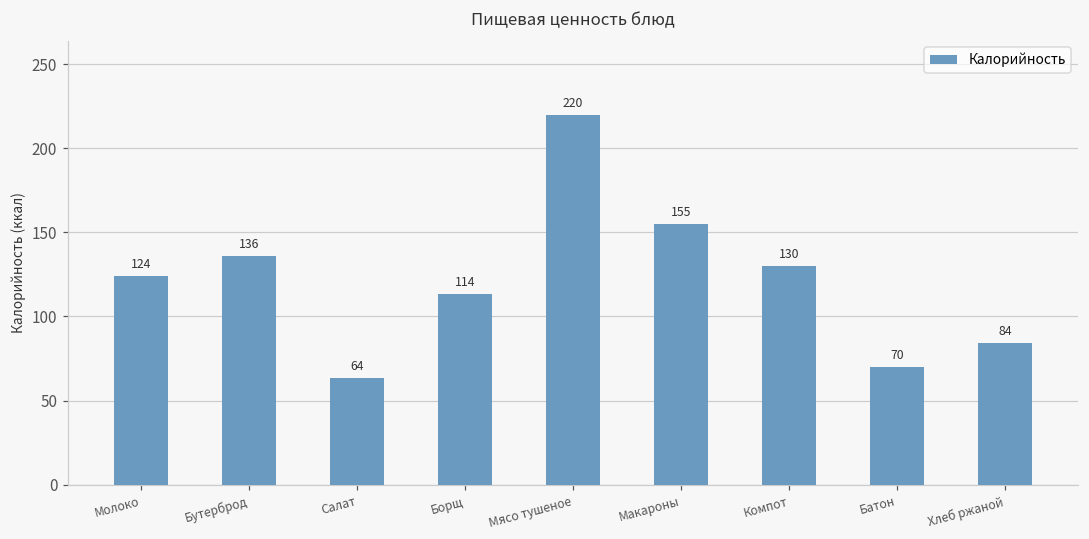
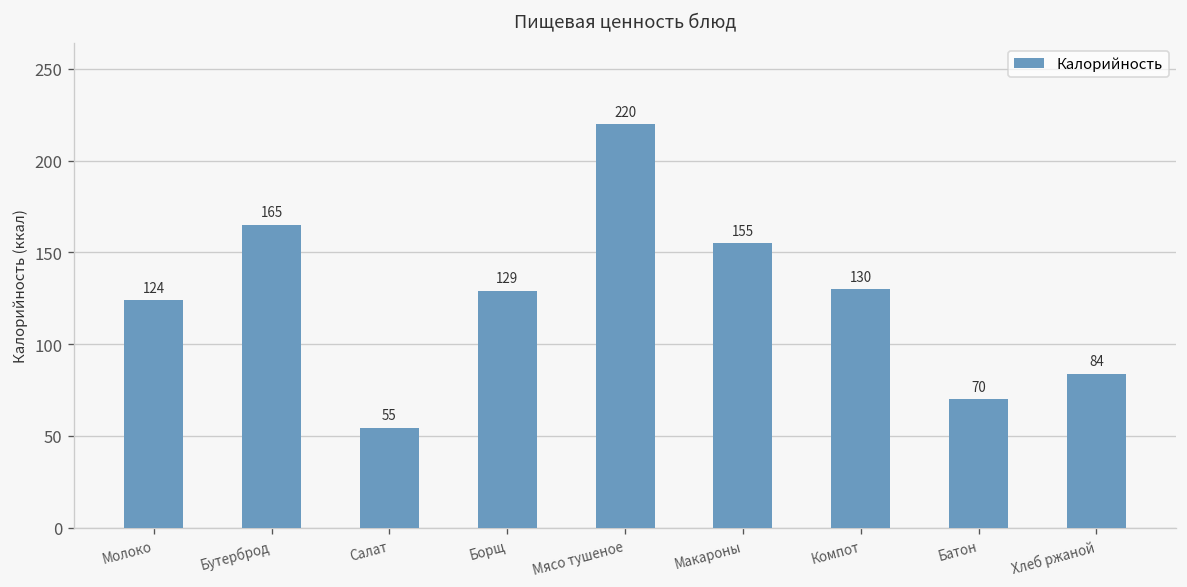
Бутерброд: 136 -> 165
Салат: 64 -> 55
Борщ: 114 -> 129
